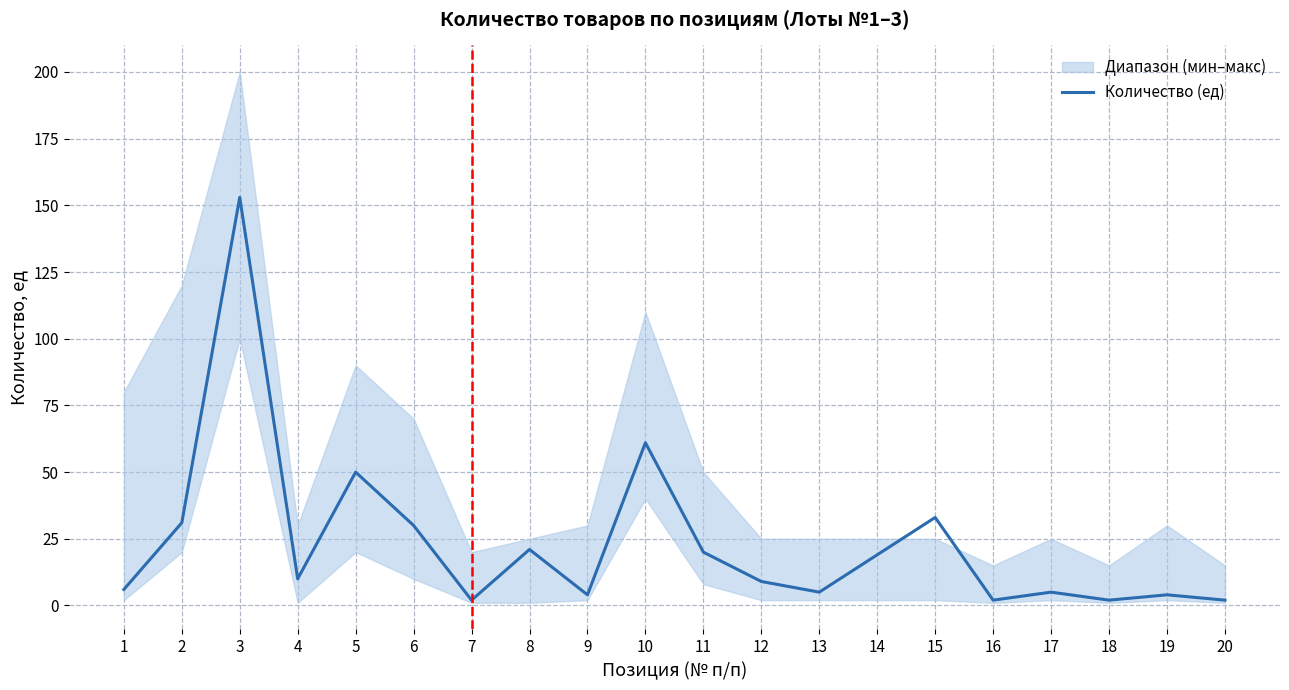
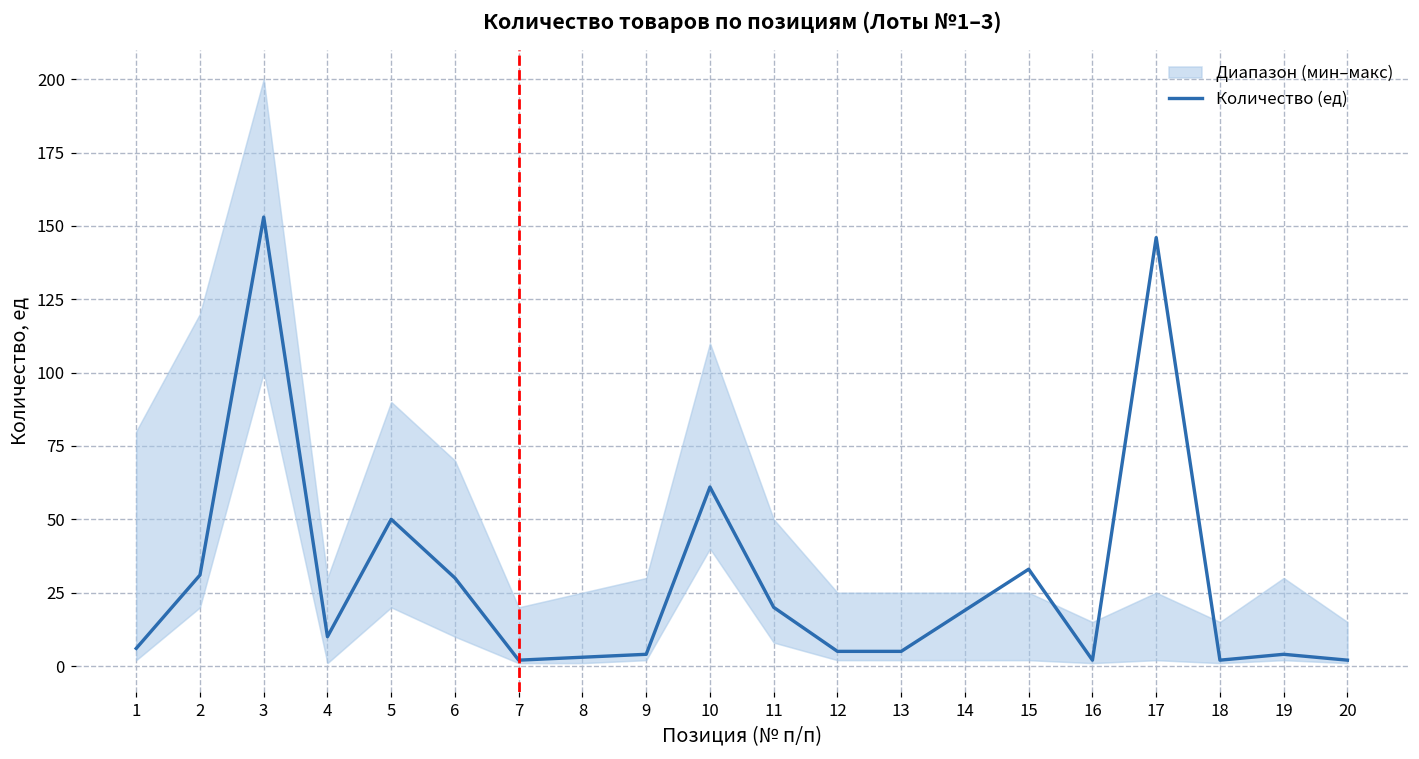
Количество (ед), 8: 21 -> 3
Количество (ед), 12: 9 -> 5
Количество (ед), 17: 5 -> 146
